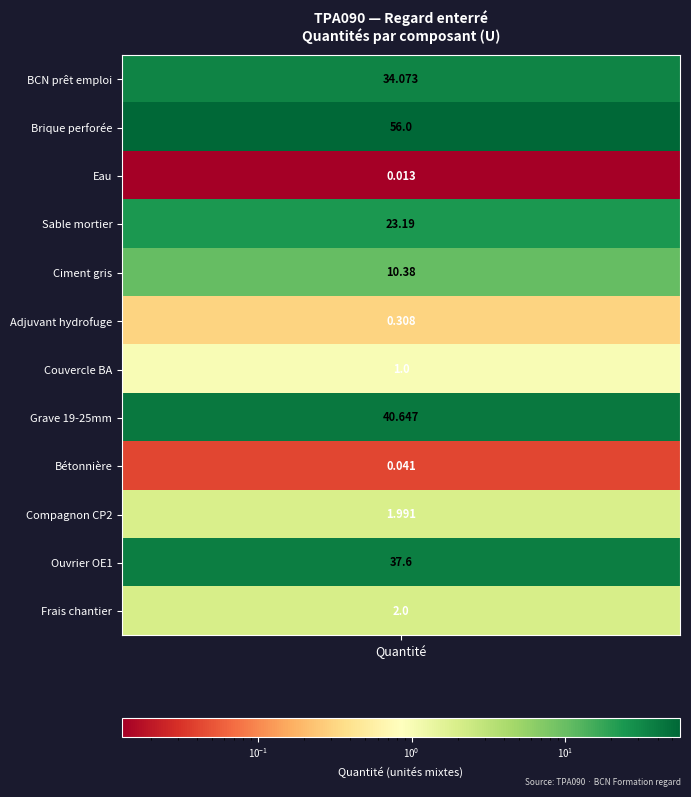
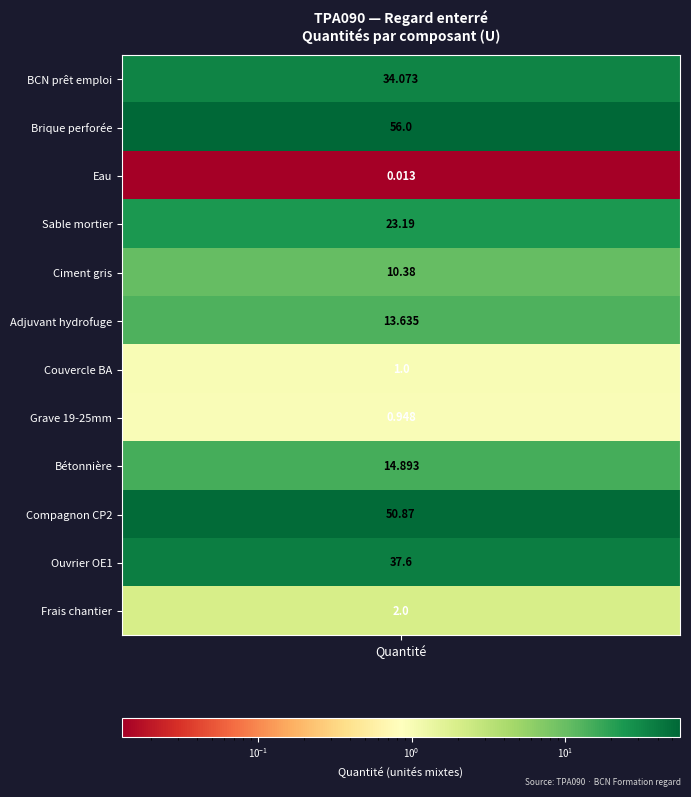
Adjuvant hydrofuge, Quantité: 0.308 -> 13.635
Grave 19-25mm, Quantité: 40.647 -> 0.948
Bétonnière, Quantité: 0.041 -> 14.893
Compagnon CP2, Quantité: 1.991 -> 50.87
